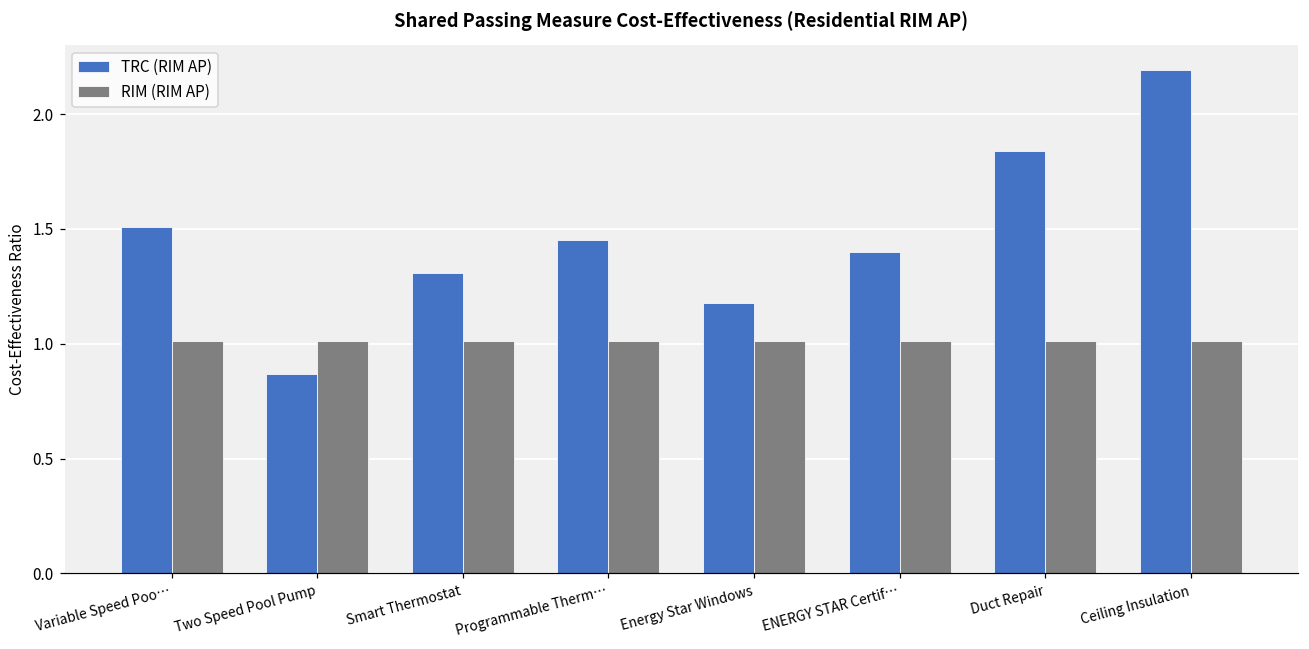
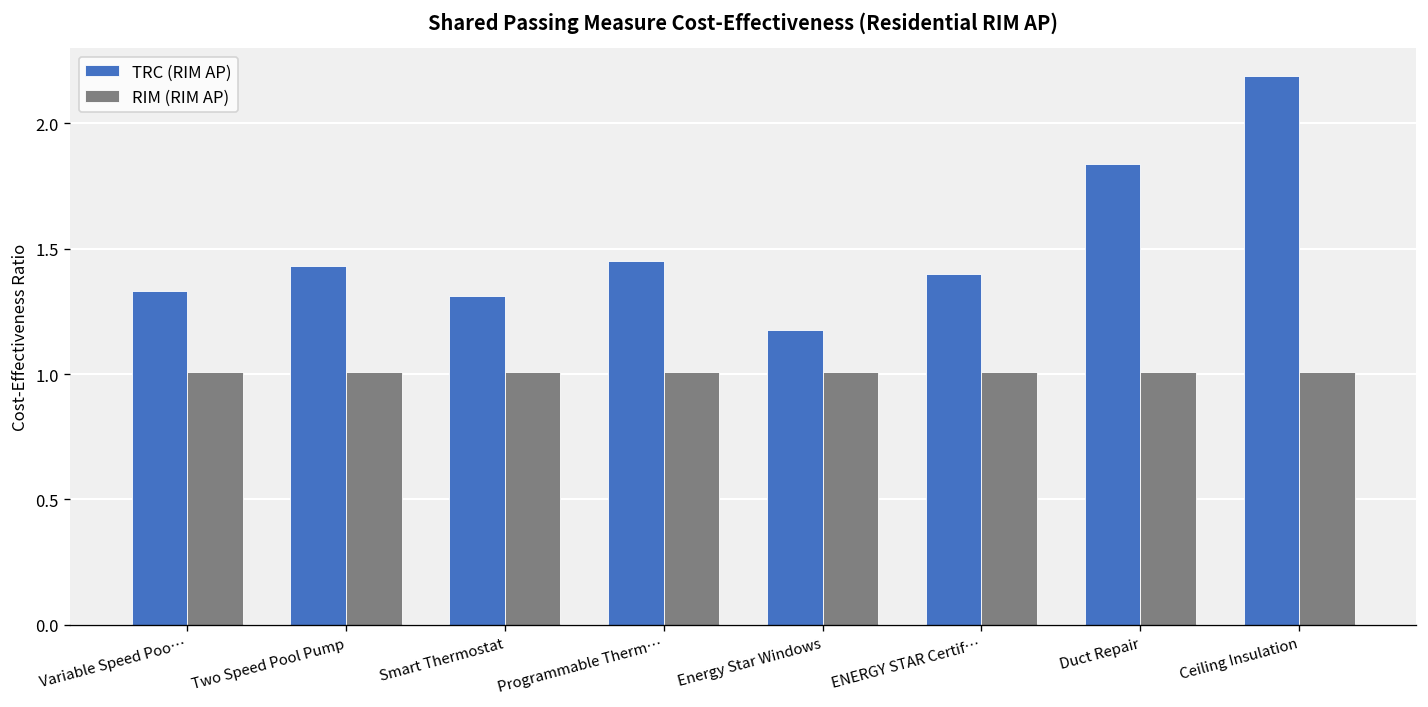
TRC (RIM AP), Variable Speed Poo…: 1.51 -> 1.33
TRC (RIM AP), Two Speed Pool Pump: 0.87 -> 1.43
